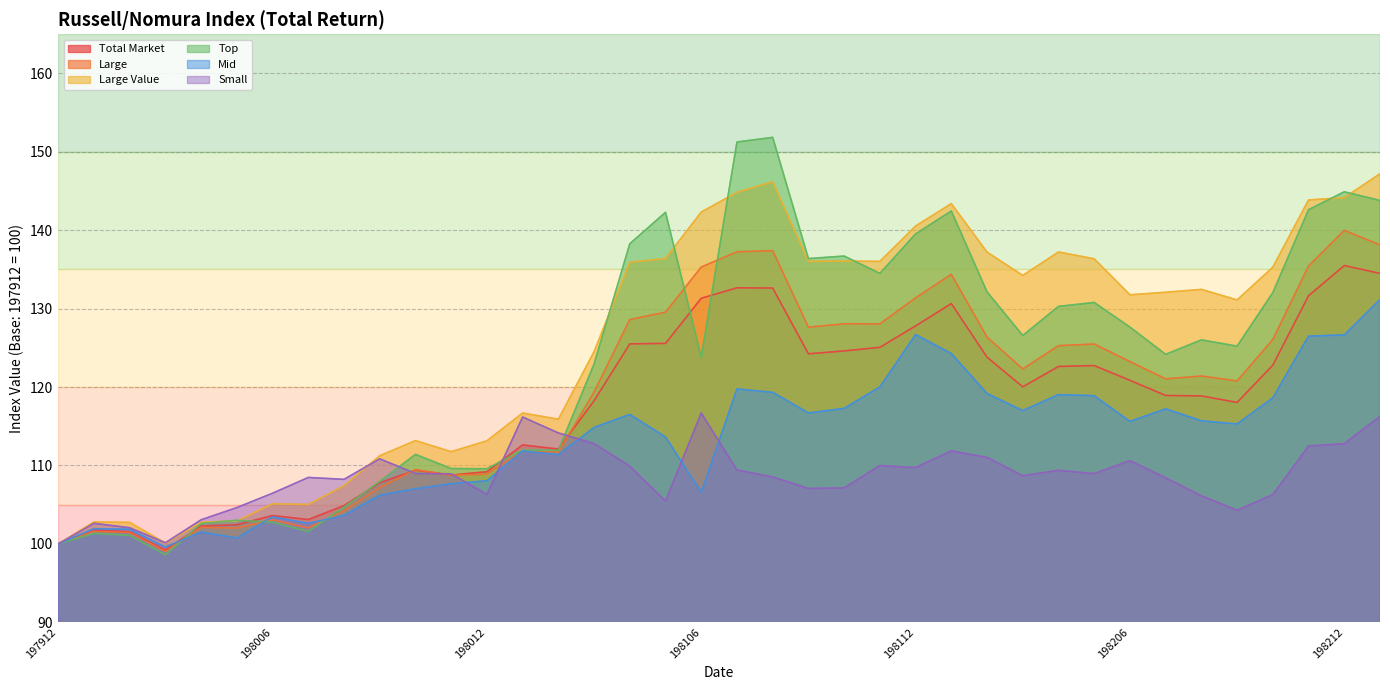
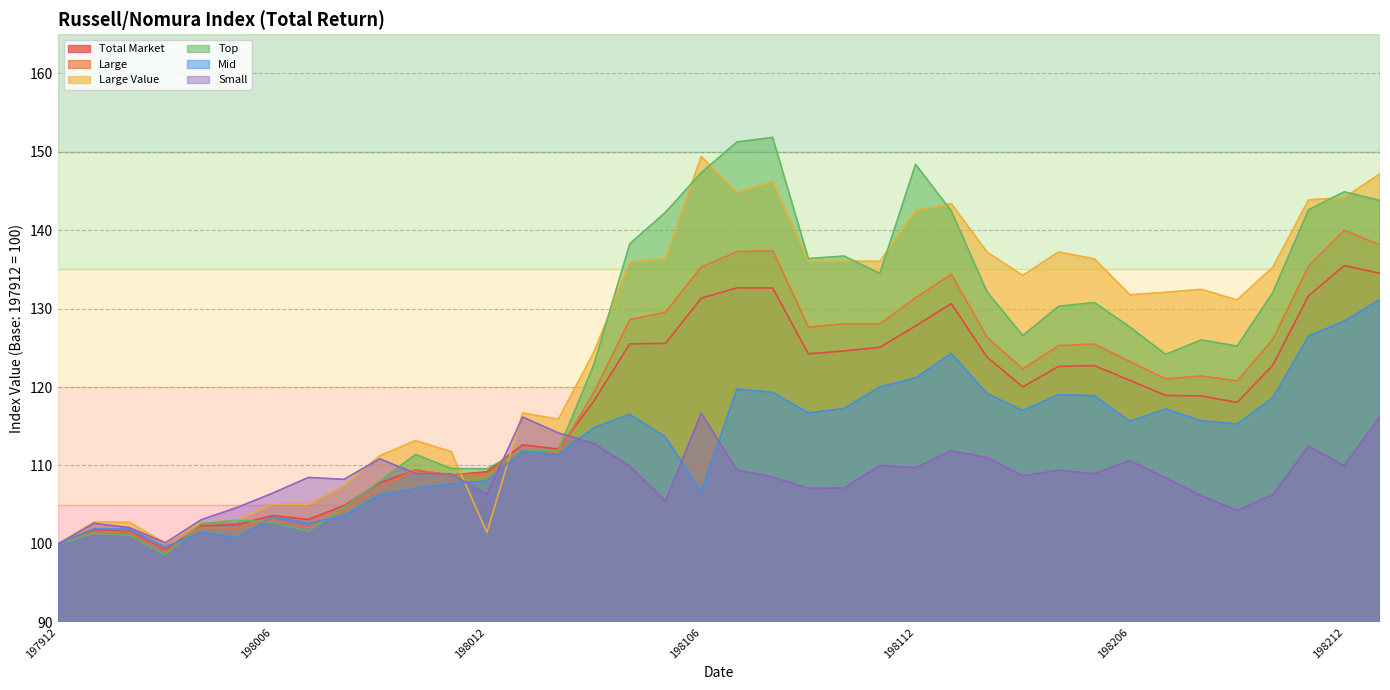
Large Value, 198012: 113 -> 101
Large Value, 198106: 142 -> 149
Top, 198106: 124 -> 147
Large Value, 198112: 141 -> 143
Top, 198112: 140 -> 148
Mid, 198112: 127 -> 121
Mid, 198212: 127 -> 128
Small, 198212: 113 -> 110
